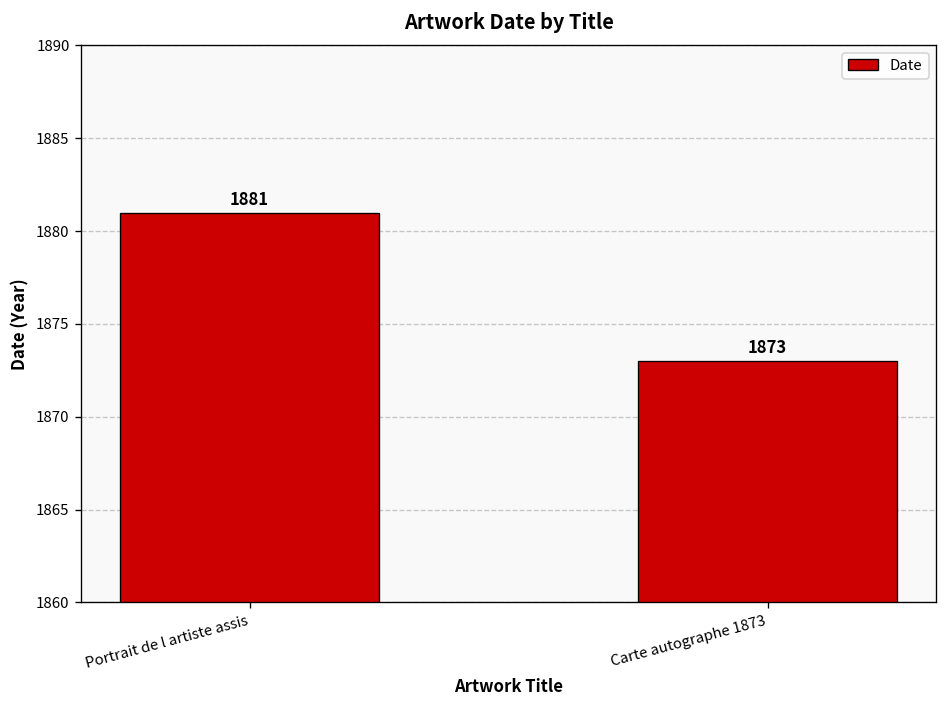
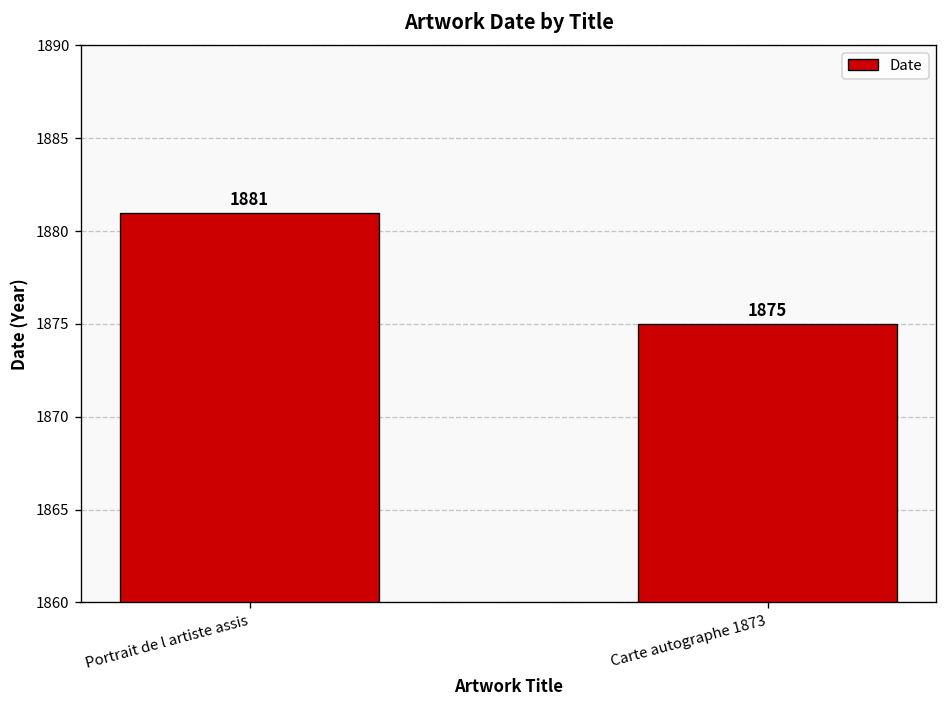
Carte autographe 1873: 1873 -> 1875
